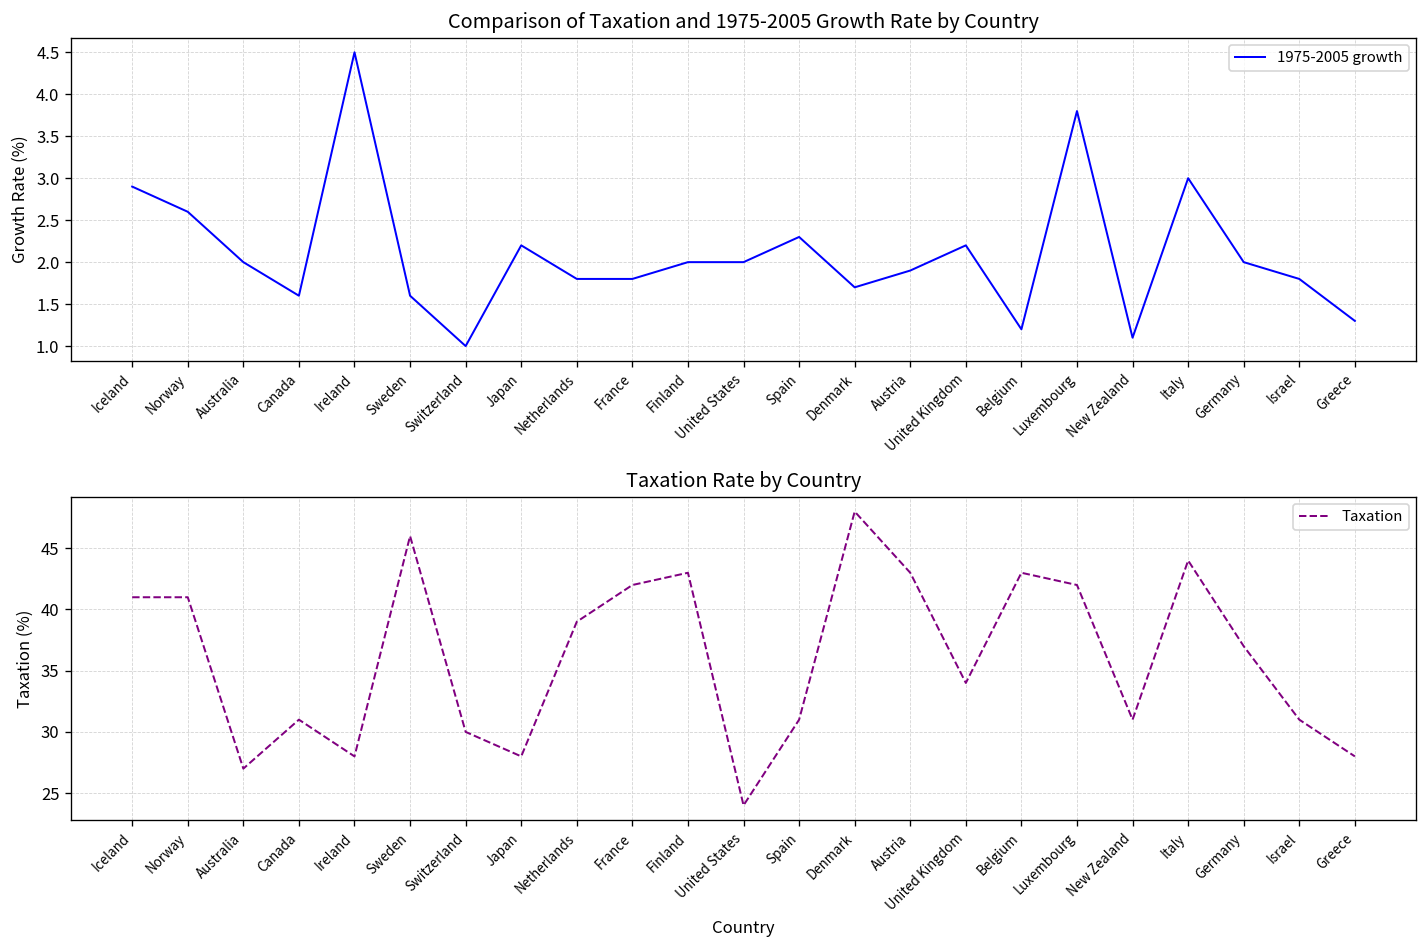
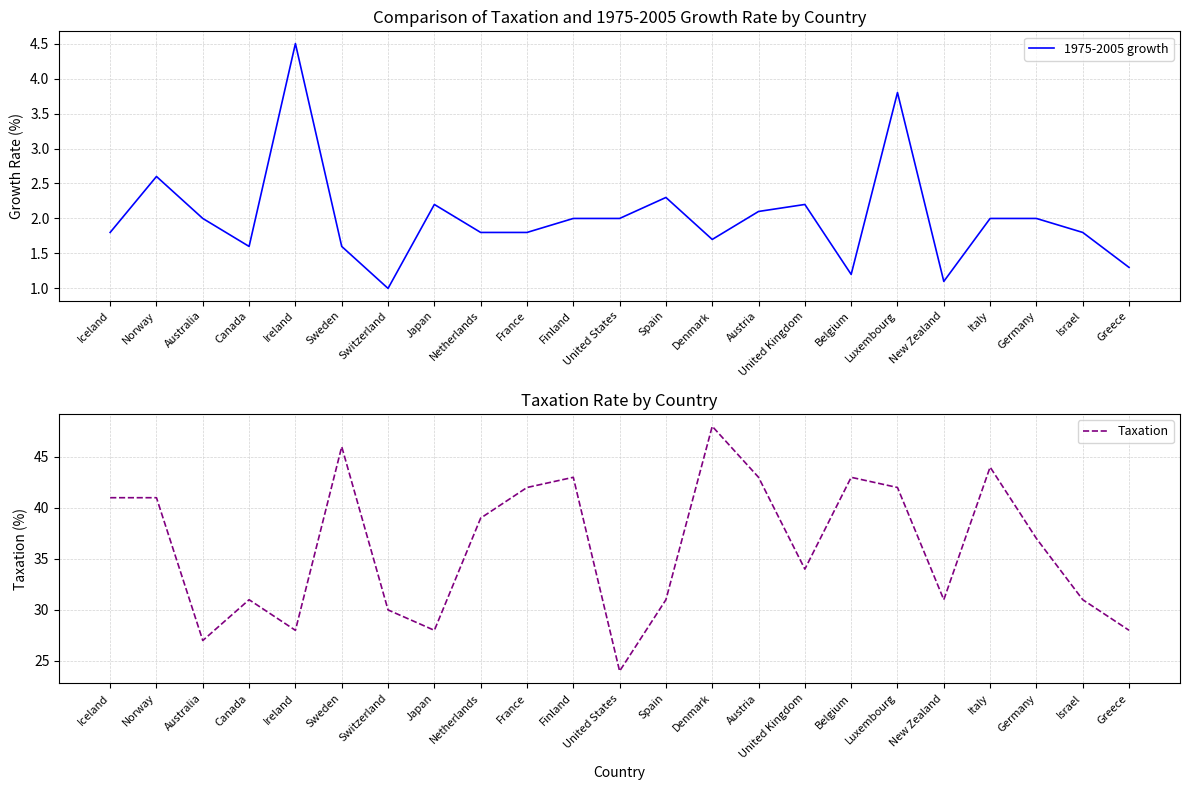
Comparison of Taxation and 1975-2005 Growth Rate by Country, Iceland: 2.9 -> 1.8
Comparison of Taxation and 1975-2005 Growth Rate by Country, Austria: 1.9 -> 2.1
Comparison of Taxation and 1975-2005 Growth Rate by Country, Italy: 3 -> 2
